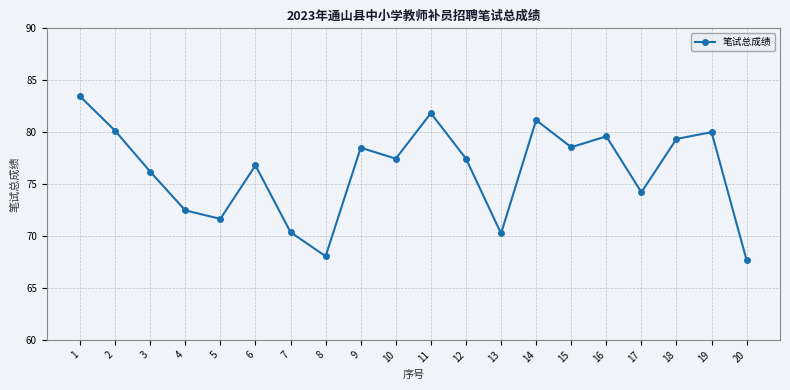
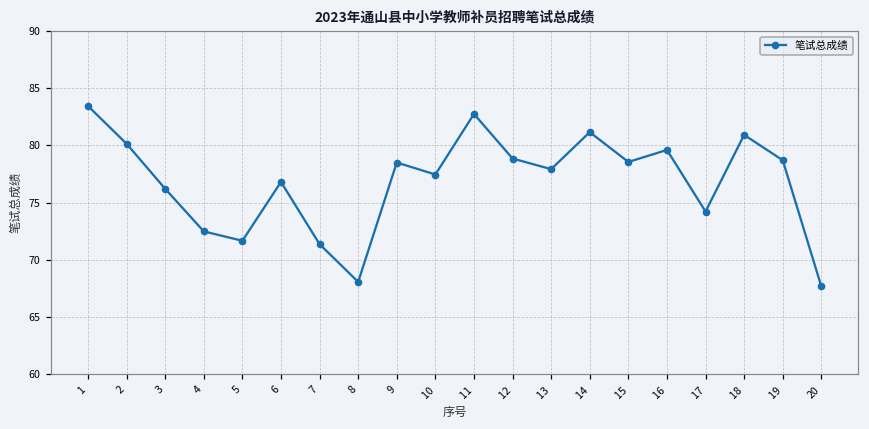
7: 70.4 -> 71.4
11: 81.8 -> 82.8
12: 77.5 -> 78.9
13: 70.3 -> 77.9
18: 79.4 -> 80.9
19: 80.0 -> 78.7
